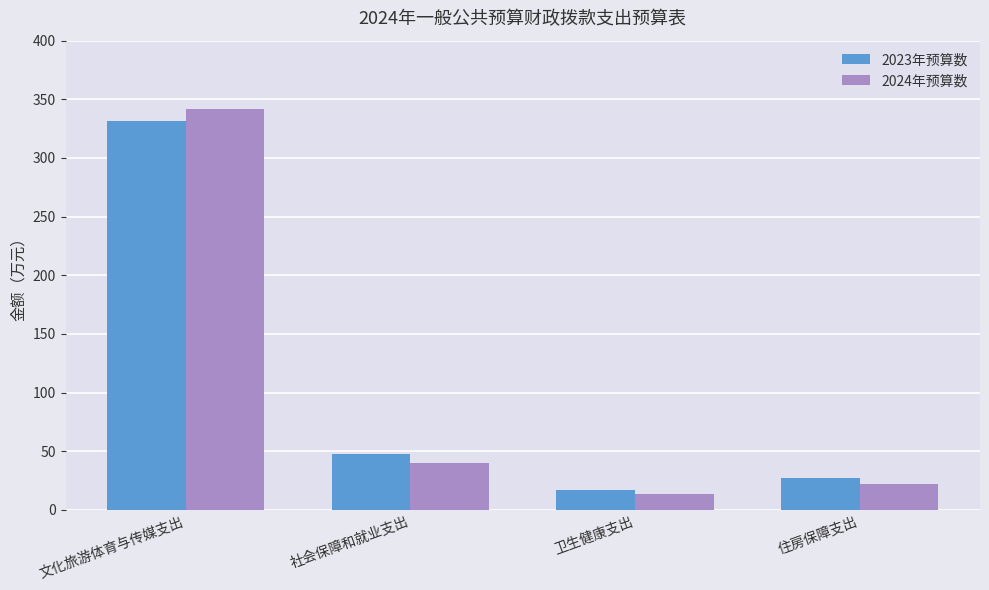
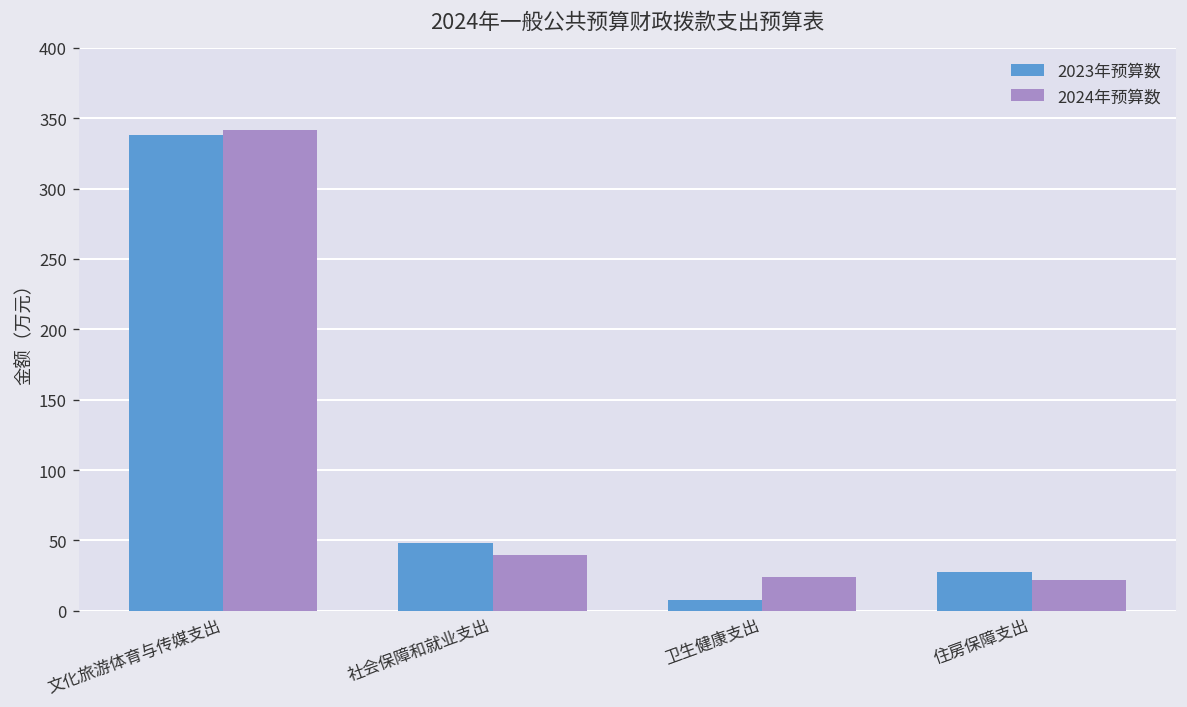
2023年预算数, 文化旅游体育与传媒支出: 331 -> 338
2023年预算数, 卫生健康支出: 16 -> 8
2024年预算数, 卫生健康支出: 14 -> 24
